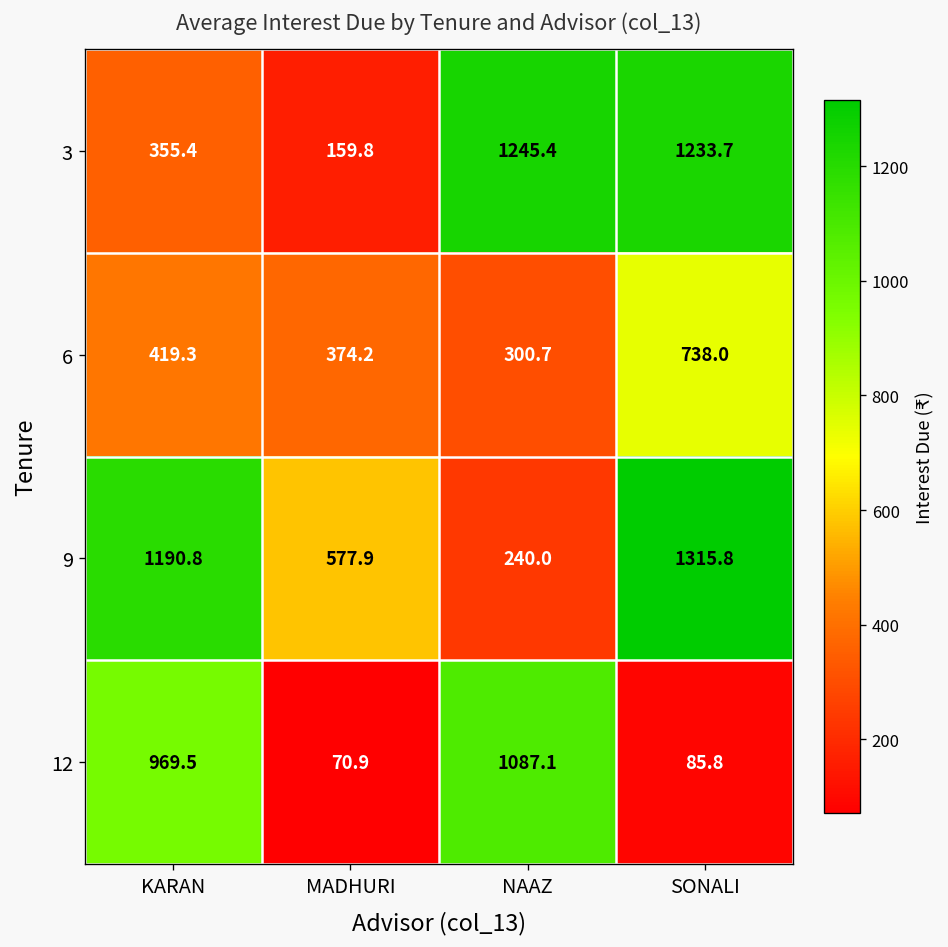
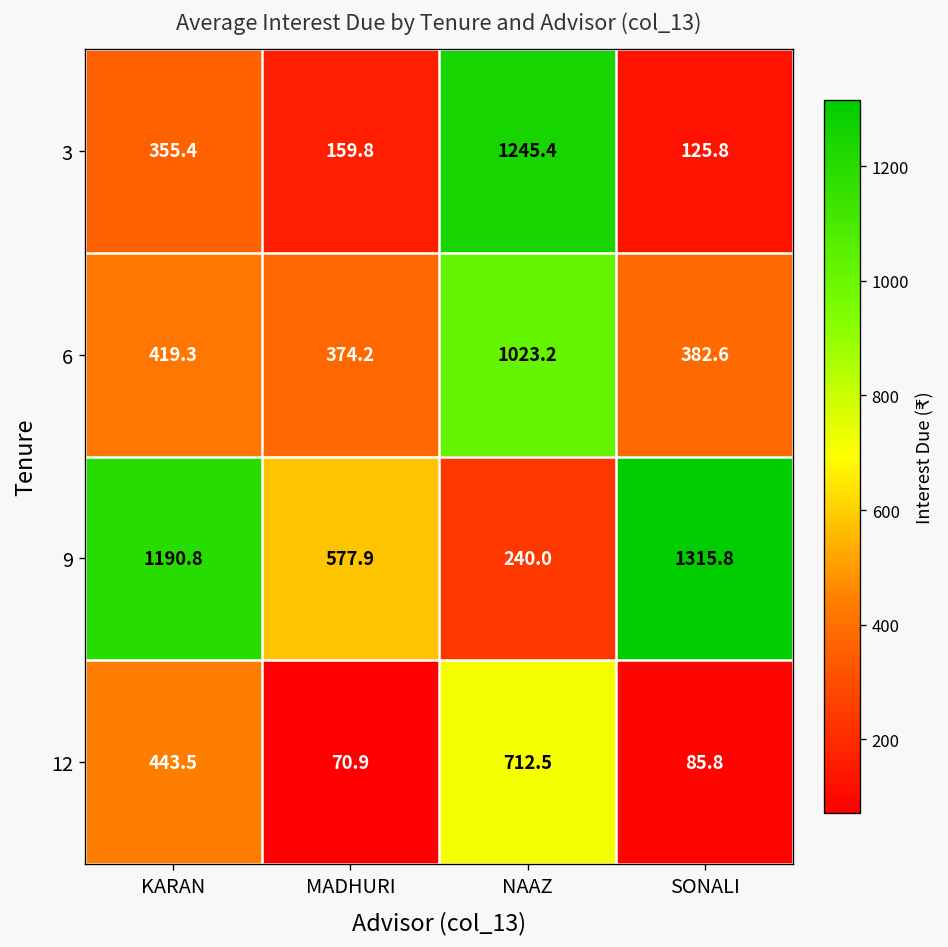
3, SONALI: 1233.7 -> 125.8
6, NAAZ: 300.7 -> 1023.2
6, SONALI: 738.0 -> 382.6
12, KARAN: 969.5 -> 443.5
12, NAAZ: 1087.1 -> 712.5
